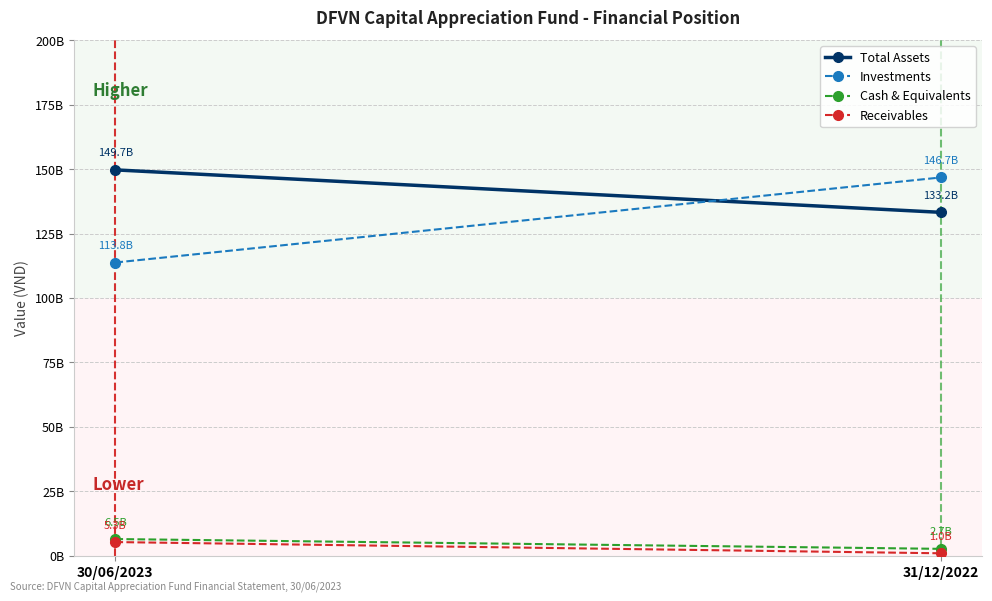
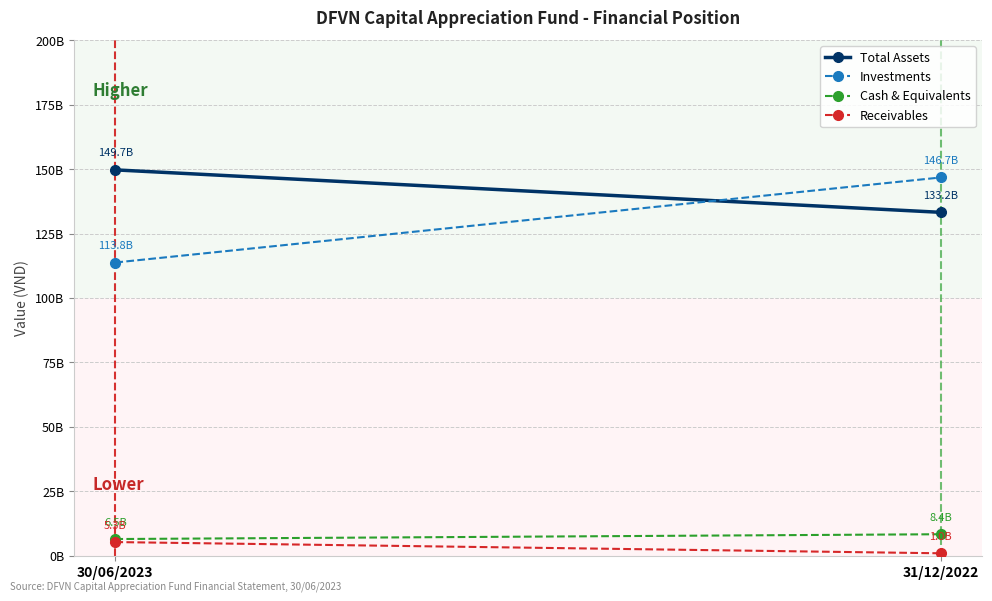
Cash & Equivalents, 31/12/2022: 2.7B -> 8.4B
